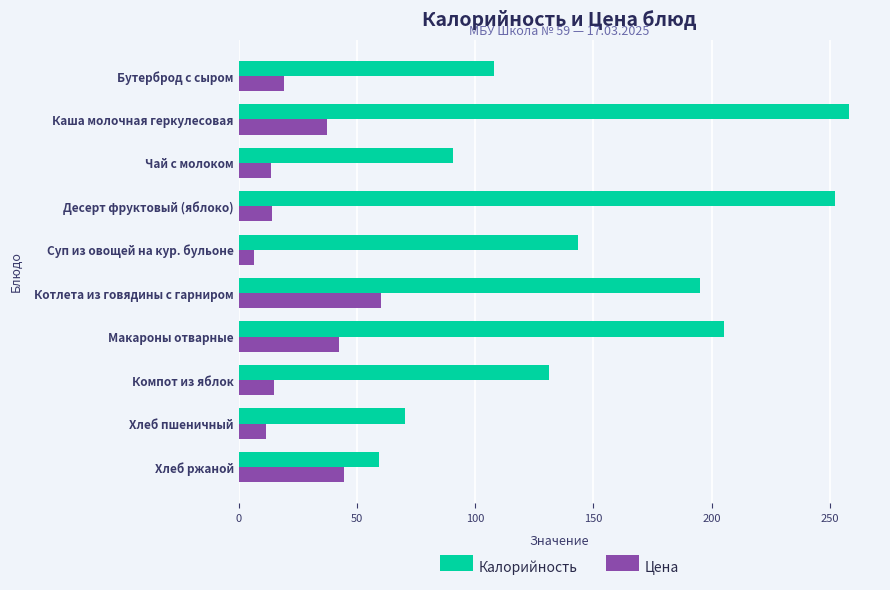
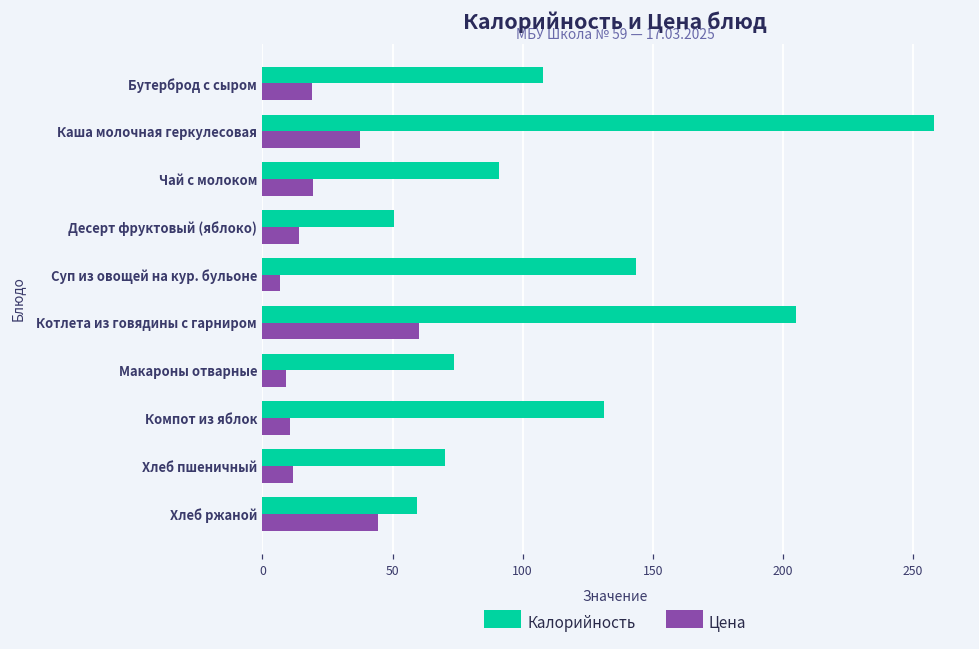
Цена, Чай с молоком: 14 -> 19
Калорийность, Десерт фруктовый (яблоко): 252 -> 50
Калорийность, Котлета из говядины с гарниром: 195 -> 205
Калорийность, Макароны отварные: 205 -> 74
Цена, Макароны отварные: 42 -> 9
Цена, Компот из яблок: 15 -> 11
